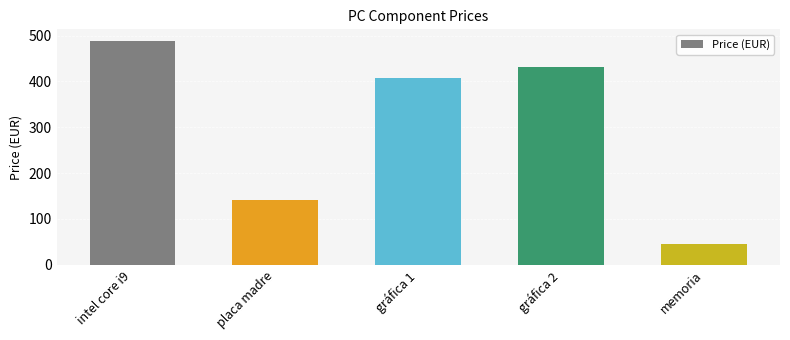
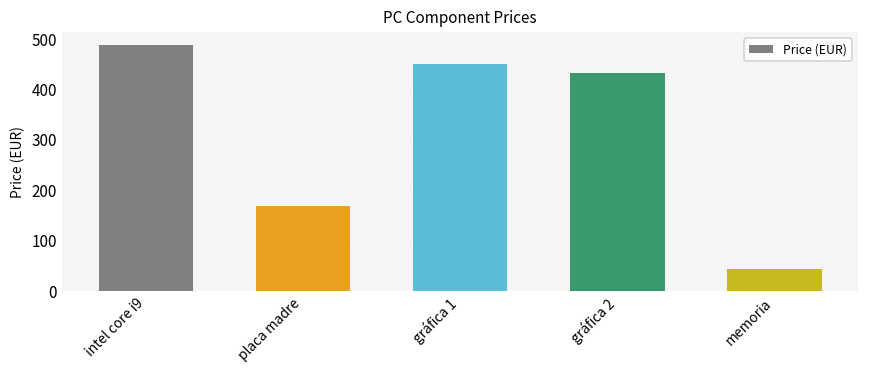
placa madre: 140 -> 170
gráfica 1: 410 -> 450
